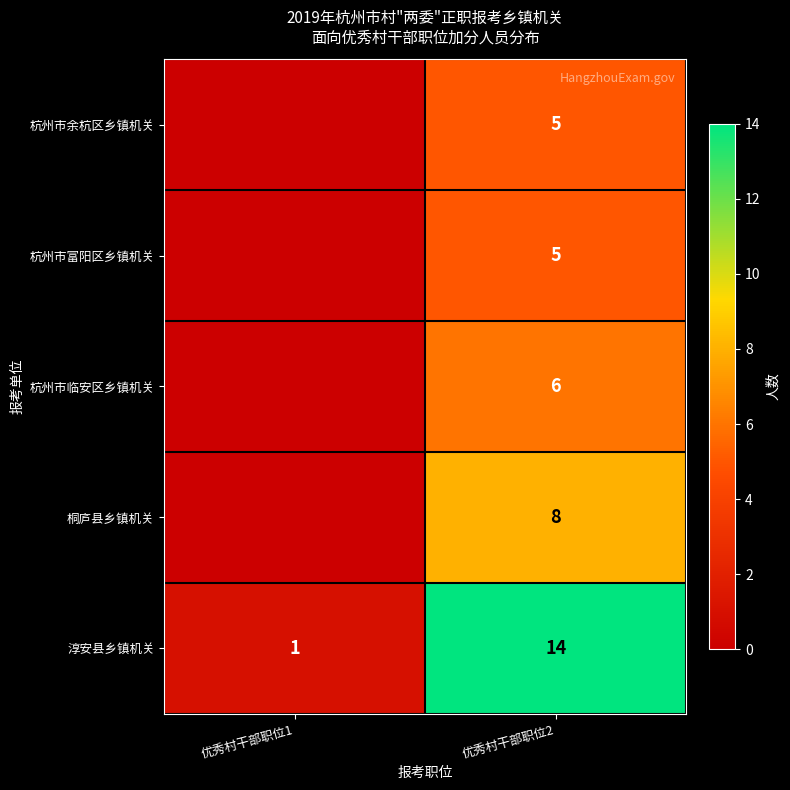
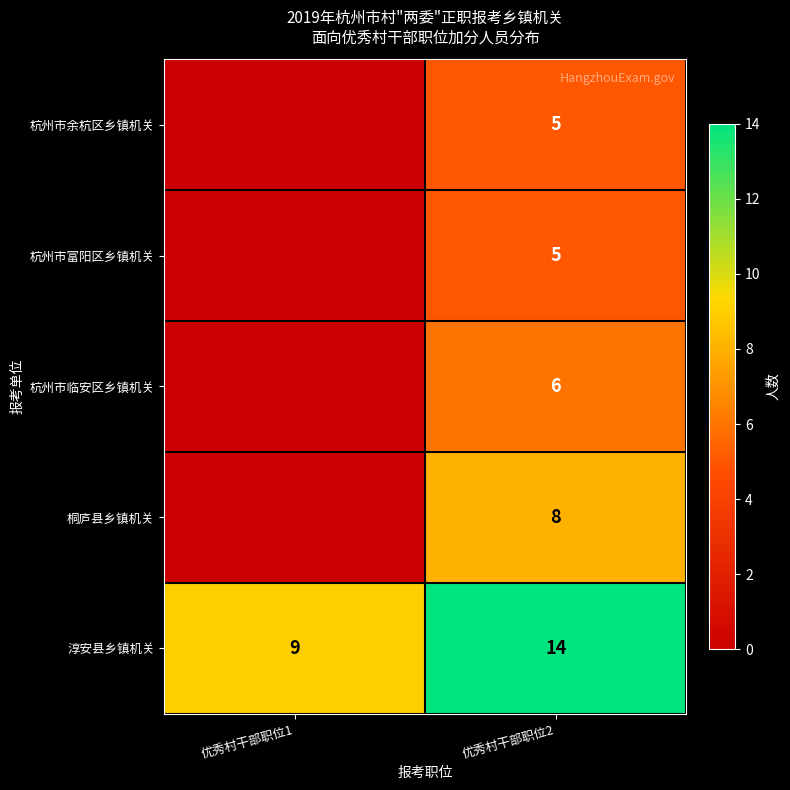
淳安县乡镇机关, 优秀村干部职位1: 1 -> 9
